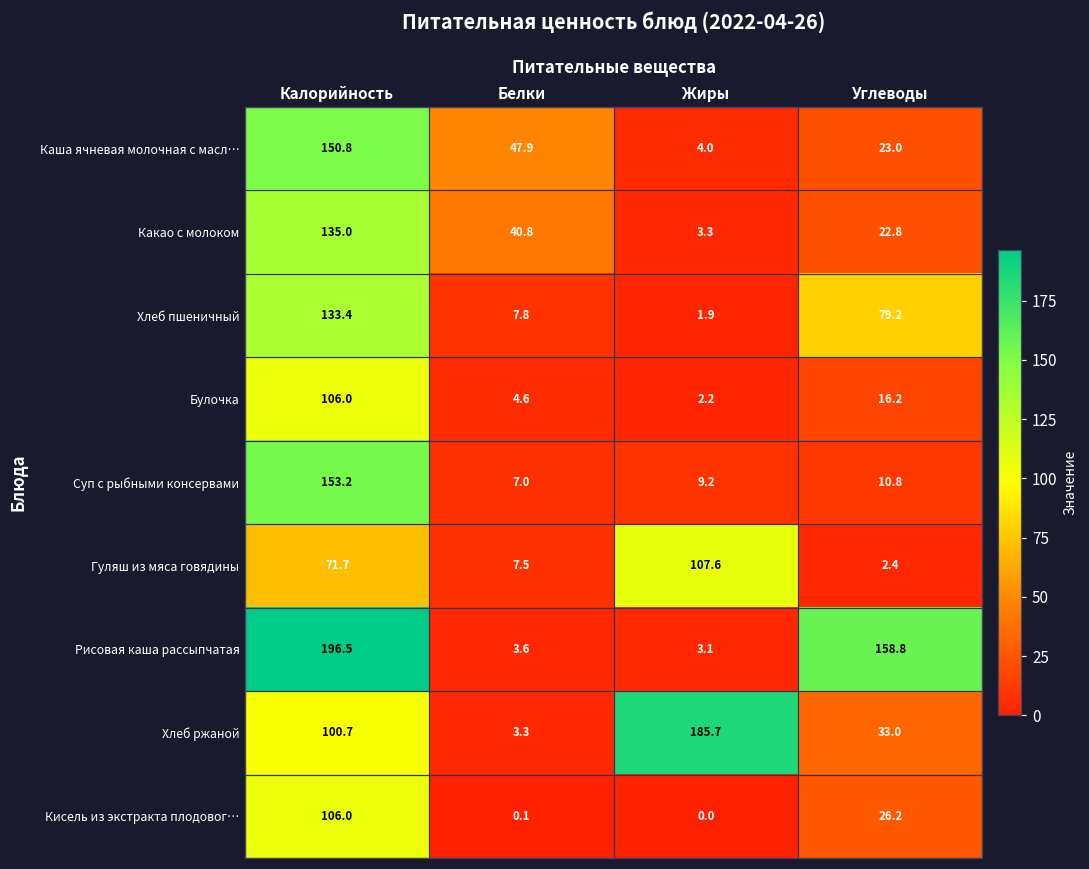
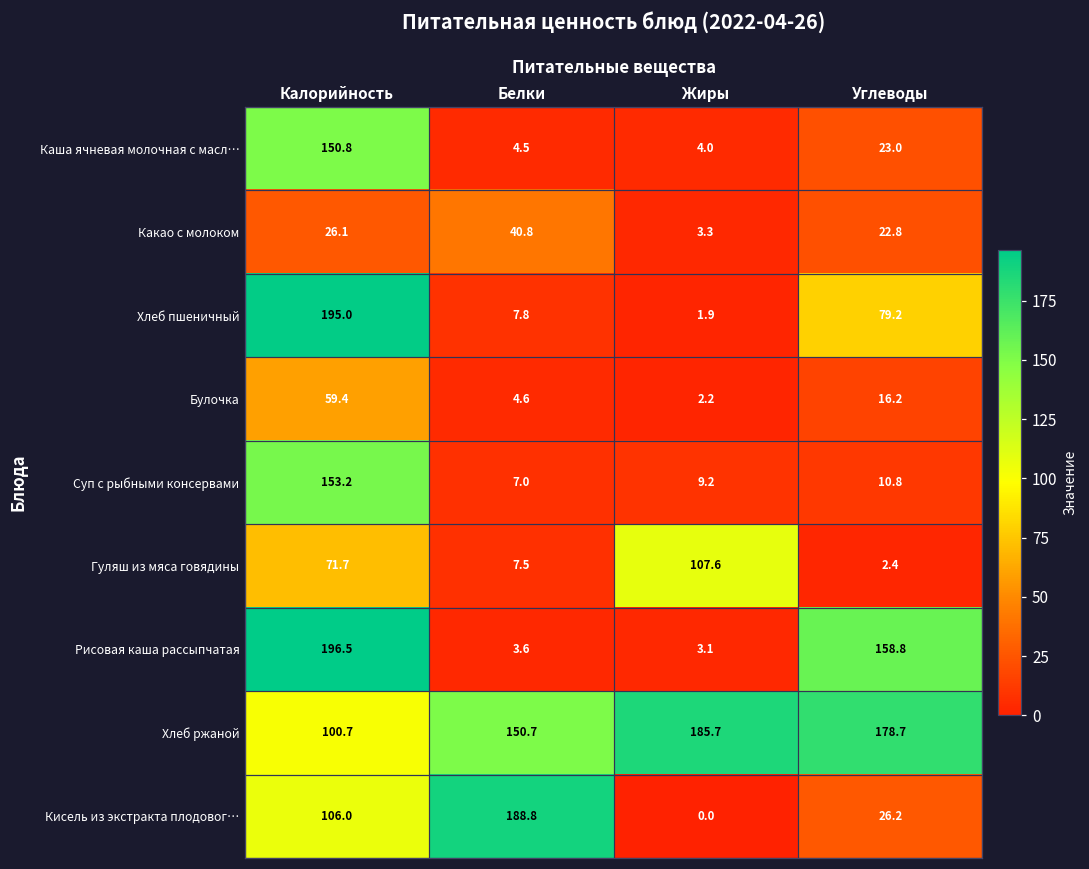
Каша ячневая молочная с масл…, Белки: 47.9 -> 4.5
Какао с молоком, Калорийность: 135.0 -> 26.1
Хлеб пшеничный, Калорийность: 133.4 -> 195.0
Булочка, Калорийность: 106.0 -> 59.4
Хлеб ржаной, Белки: 3.3 -> 150.7
Хлеб ржаной, Углеводы: 33.0 -> 178.7
Кисель из экстракта плодовог…, Белки: 0.1 -> 188.8
